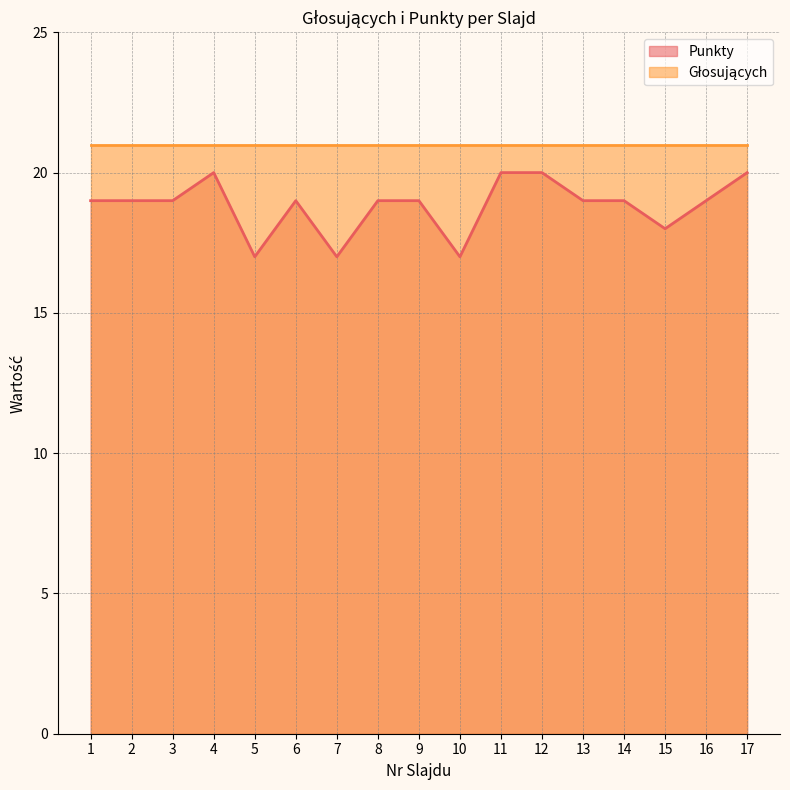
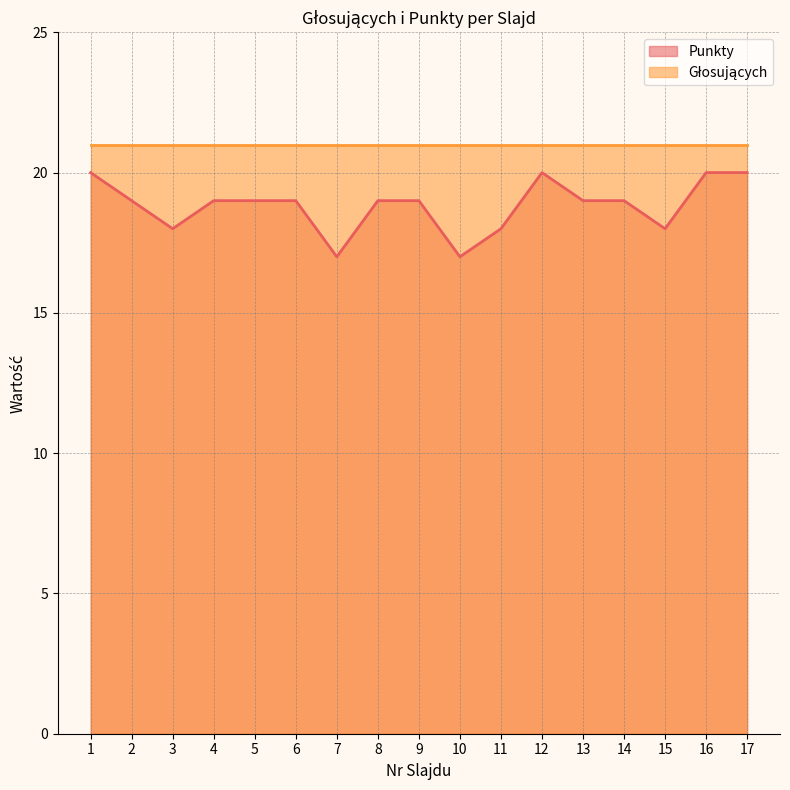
Punkty, 1: 19 -> 20
Punkty, 3: 19 -> 18
Punkty, 4: 20 -> 19
Punkty, 5: 17 -> 19
Punkty, 11: 20 -> 18
Punkty, 16: 19 -> 20
